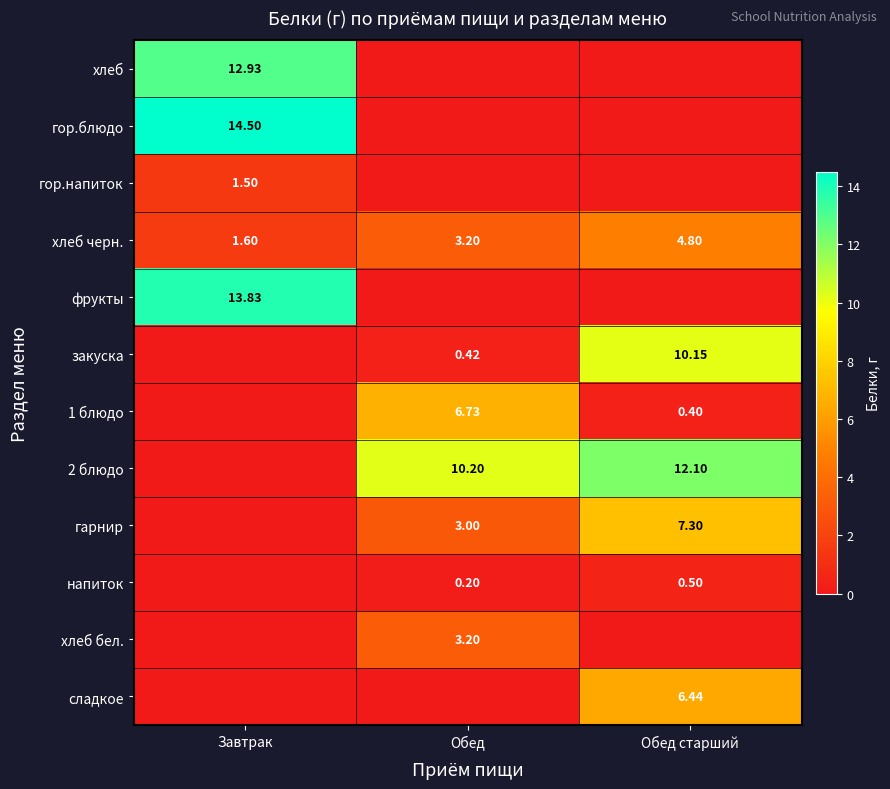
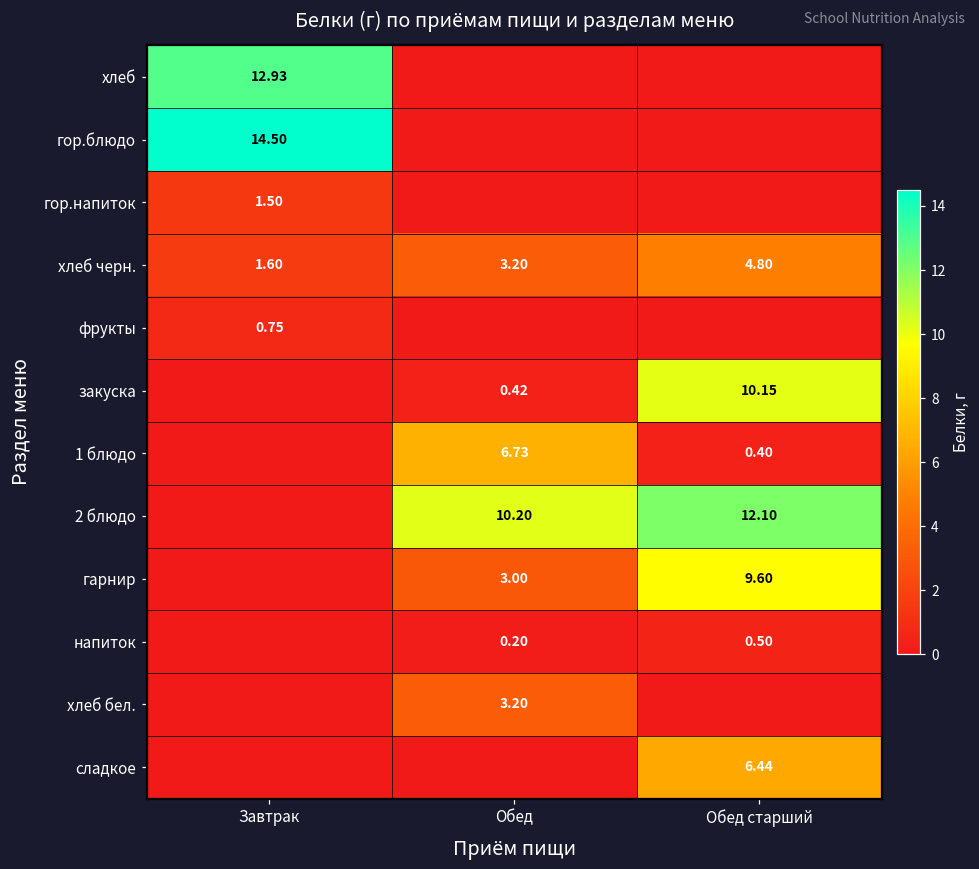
фрукты, Завтрак: 13.83 -> 0.75
гарнир, Обед старший: 7.30 -> 9.60
